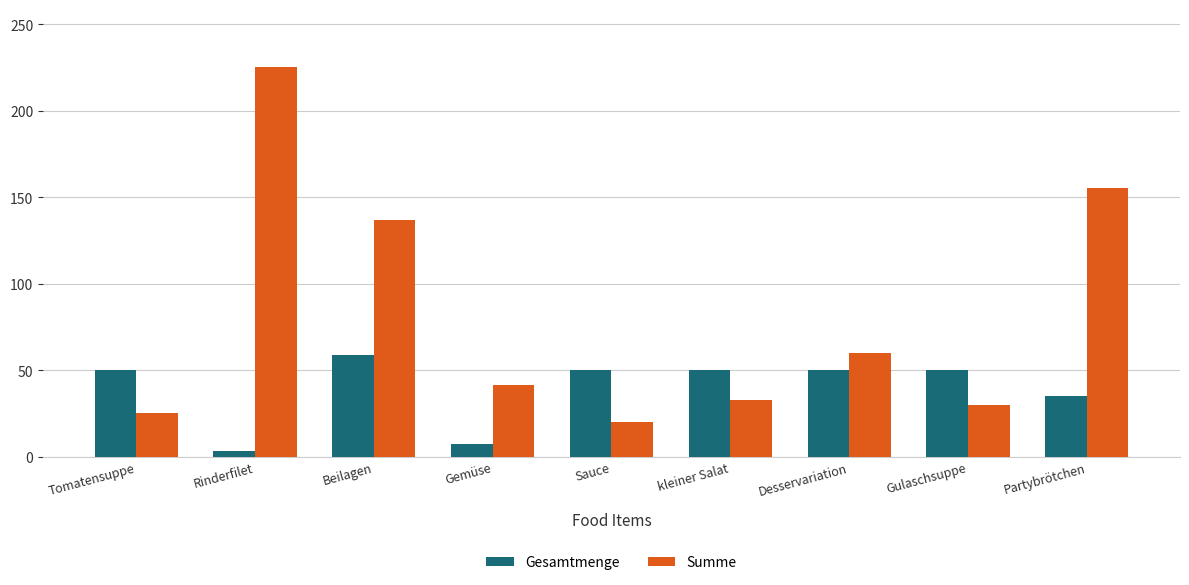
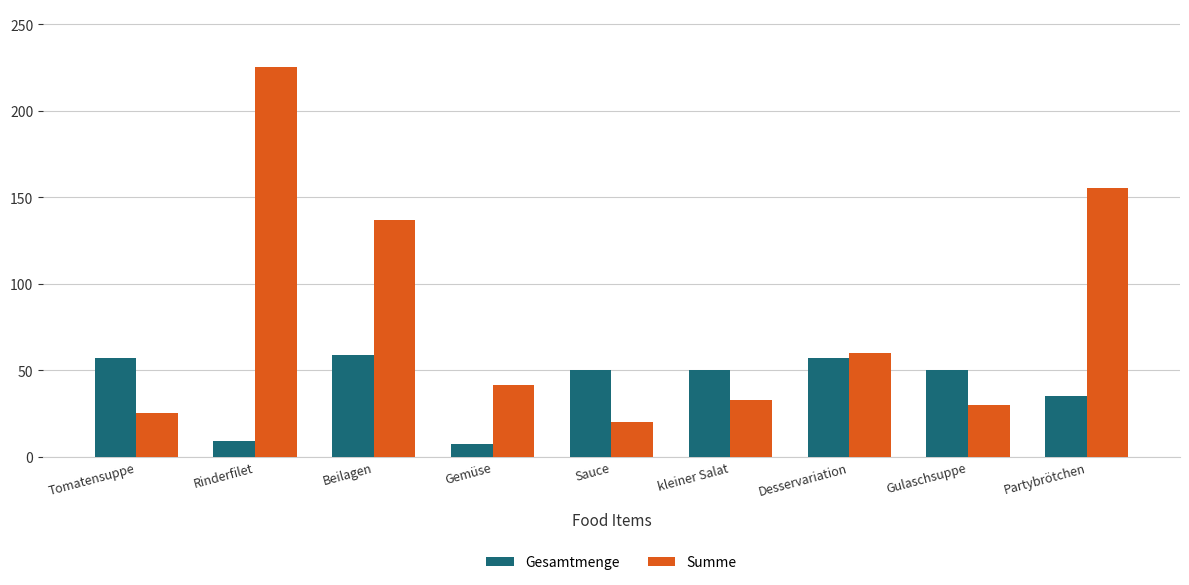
Gesamtmenge, Tomatensuppe: 50 -> 57
Gesamtmenge, Rinderfilet: 3 -> 9
Gesamtmenge, Desservariation: 50 -> 57
